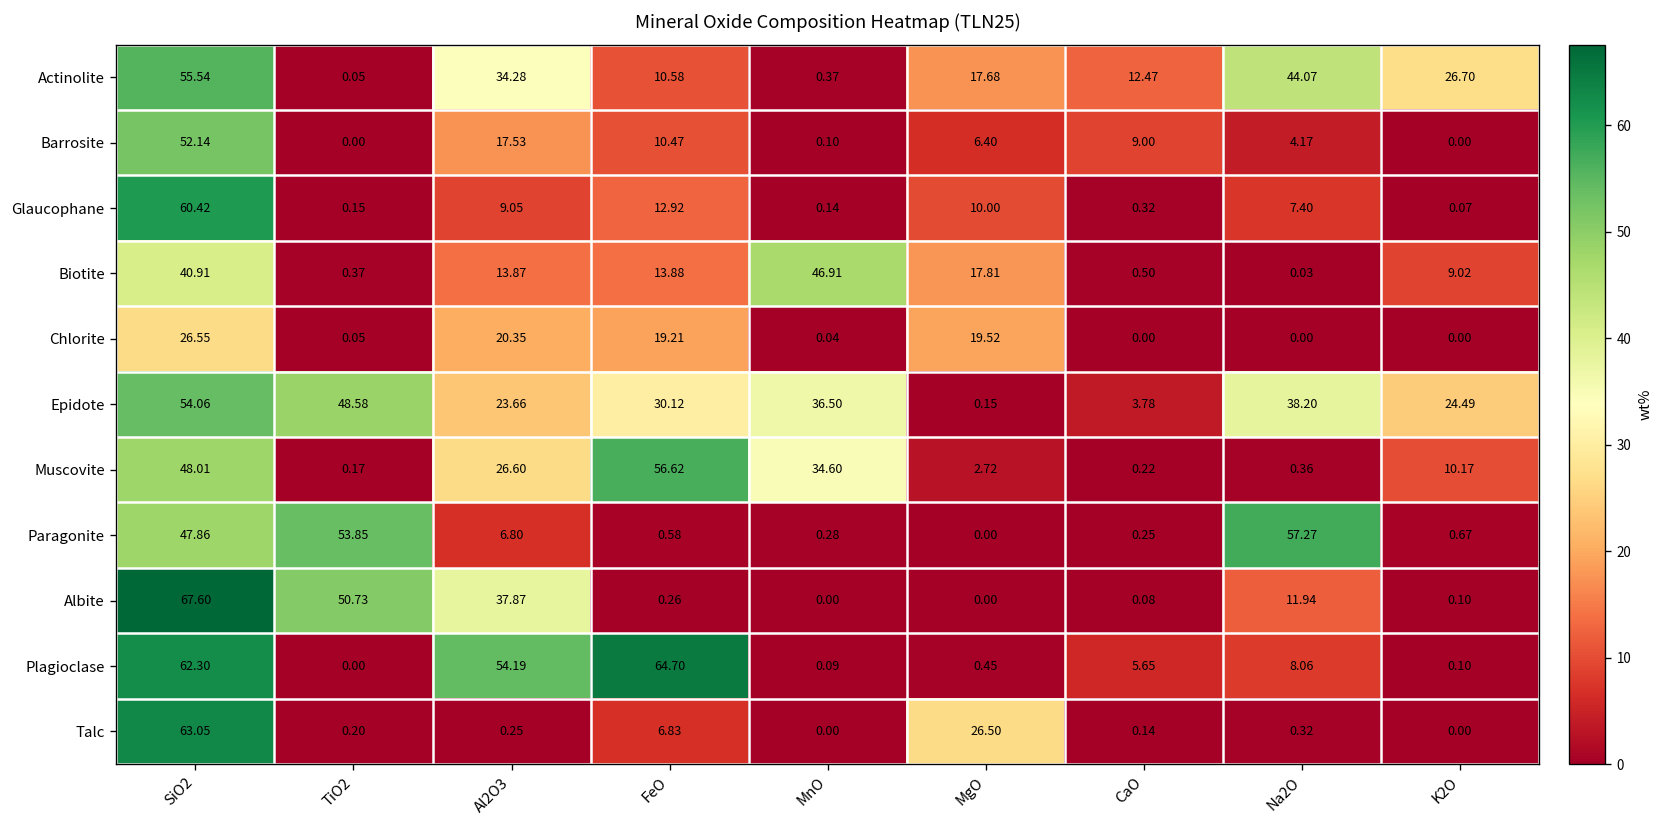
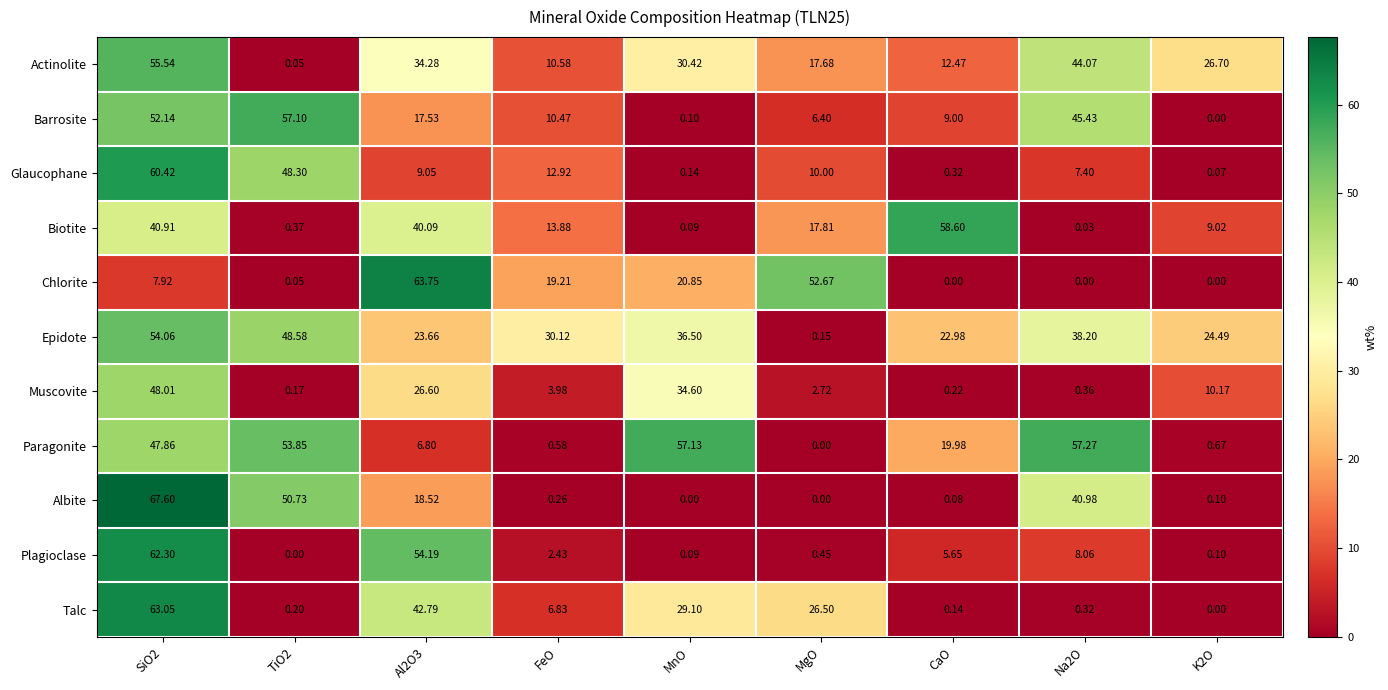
Actinolite, MnO: 0.37 -> 30.42
Barrosite, TiO2: 0.00 -> 57.10
Barrosite, Na2O: 4.17 -> 45.43
Glaucophane, TiO2: 0.15 -> 48.30
Biotite, Al2O3: 13.87 -> 40.09
Biotite, MnO: 46.91 -> 0.09
Biotite, CaO: 0.50 -> 58.60
Chlorite, SiO2: 26.55 -> 7.92
Chlorite, Al2O3: 20.35 -> 63.75
Chlorite, MnO: 0.04 -> 20.85
Chlorite, MgO: 19.52 -> 52.67
Epidote, CaO: 3.78 -> 22.98
Muscovite, FeO: 56.62 -> 3.98
Paragonite, MnO: 0.28 -> 57.13
Paragonite, CaO: 0.25 -> 19.98
Albite, Al2O3: 37.87 -> 18.52
Albite, Na2O: 11.94 -> 40.98
Plagioclase, FeO: 64.70 -> 2.43
Talc, Al2O3: 0.25 -> 42.79
Talc, MnO: 0.00 -> 29.10
